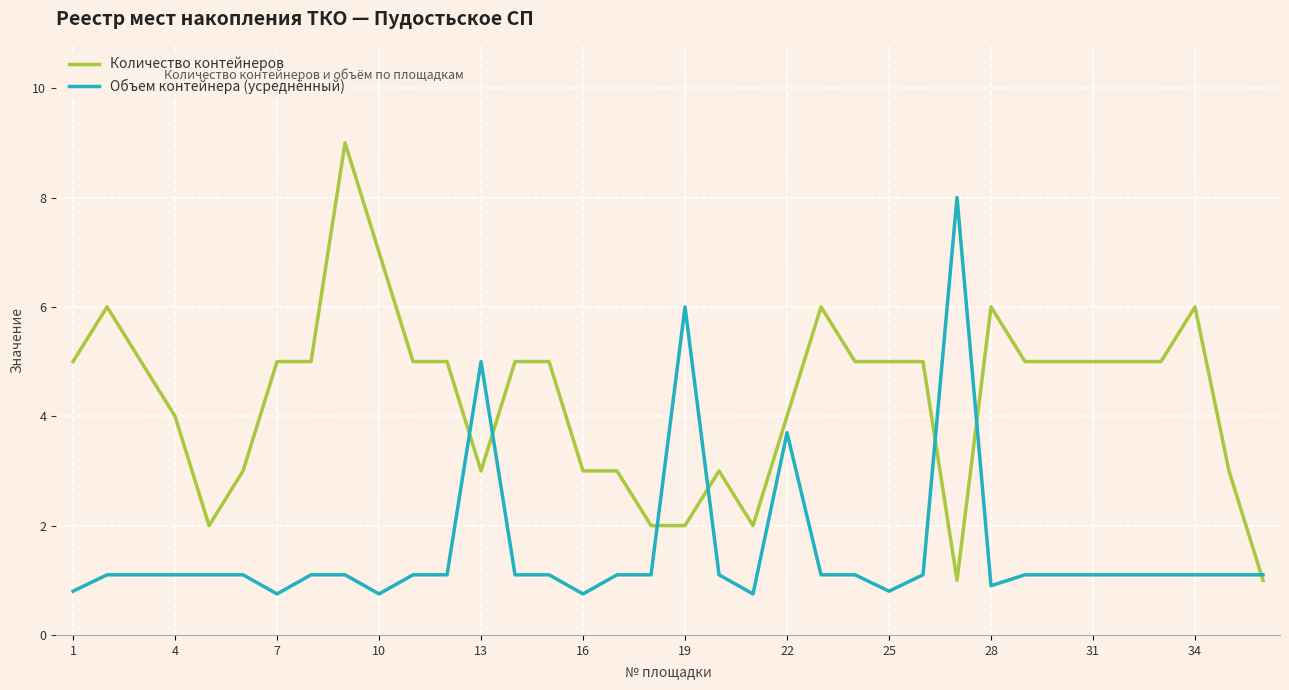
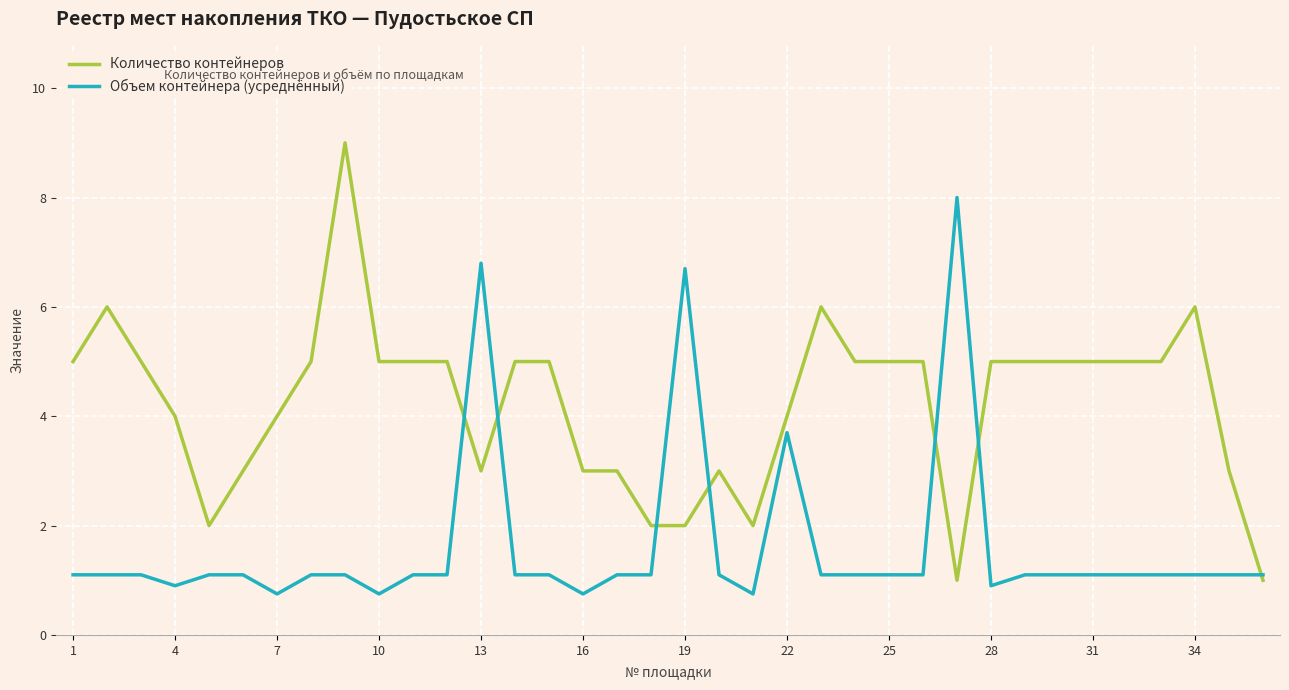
Объем контейнера (усреднённый), 1: 0.8 -> 1.1
Объем контейнера (усреднённый), 4: 1.1 -> 0.9
Количество контейнеров, 7: 5 -> 4
Количество контейнеров, 10: 7 -> 5
Объем контейнера (усреднённый), 13: 5.0 -> 6.8
Объем контейнера (усреднённый), 19: 6.0 -> 6.7
Объем контейнера (усреднённый), 25: 0.8 -> 1.1
Количество контейнеров, 28: 6 -> 5
